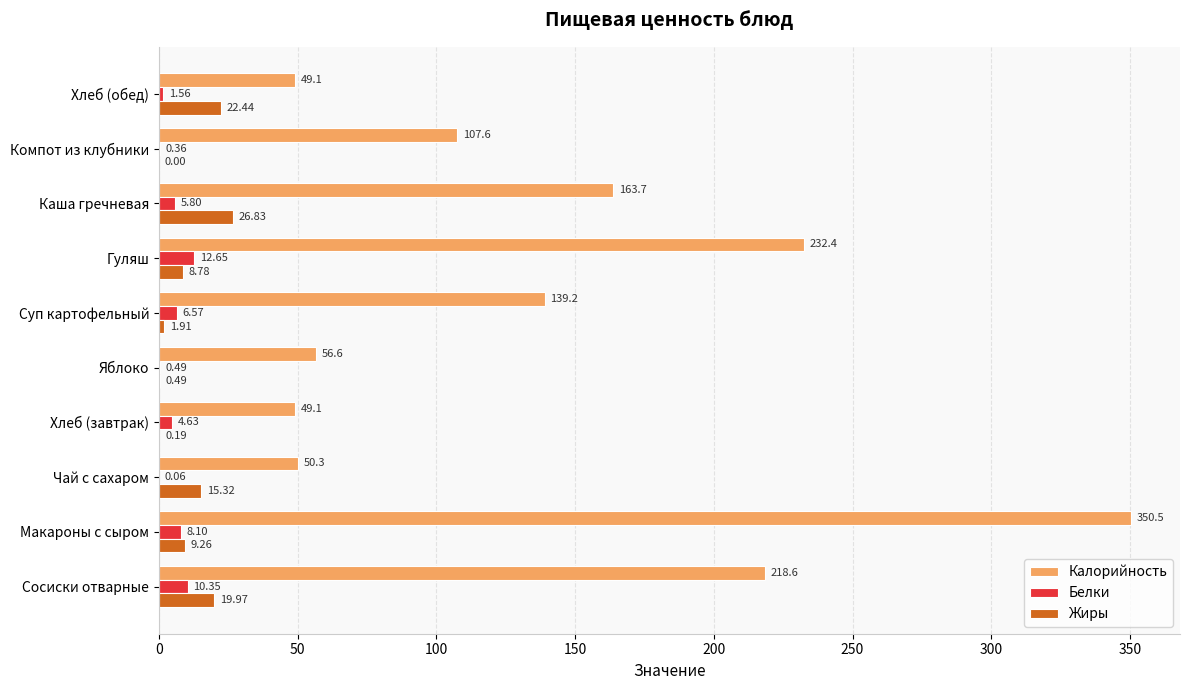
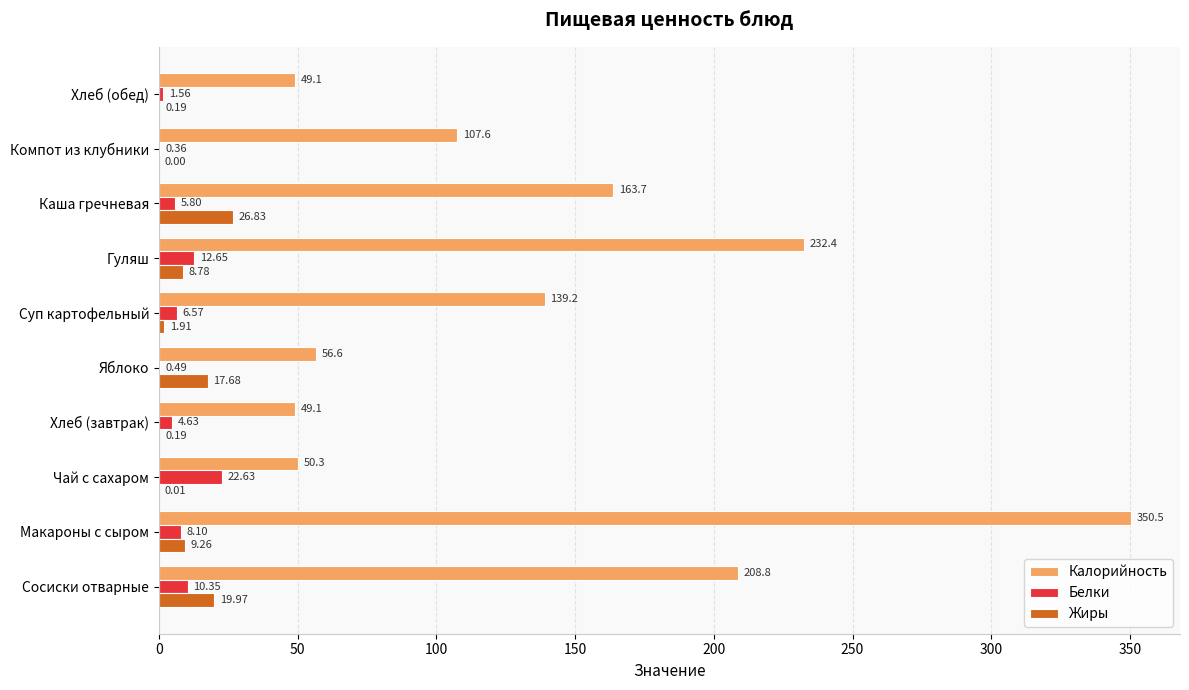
Жиры, Хлеб (обед): 22.44 -> 0.19
Жиры, Яблоко: 0.49 -> 17.68
Белки, Чай с сахаром: 0.06 -> 22.63
Жиры, Чай с сахаром: 15.32 -> 0.01
Калорийность, Сосиски отварные: 218.6 -> 208.8
